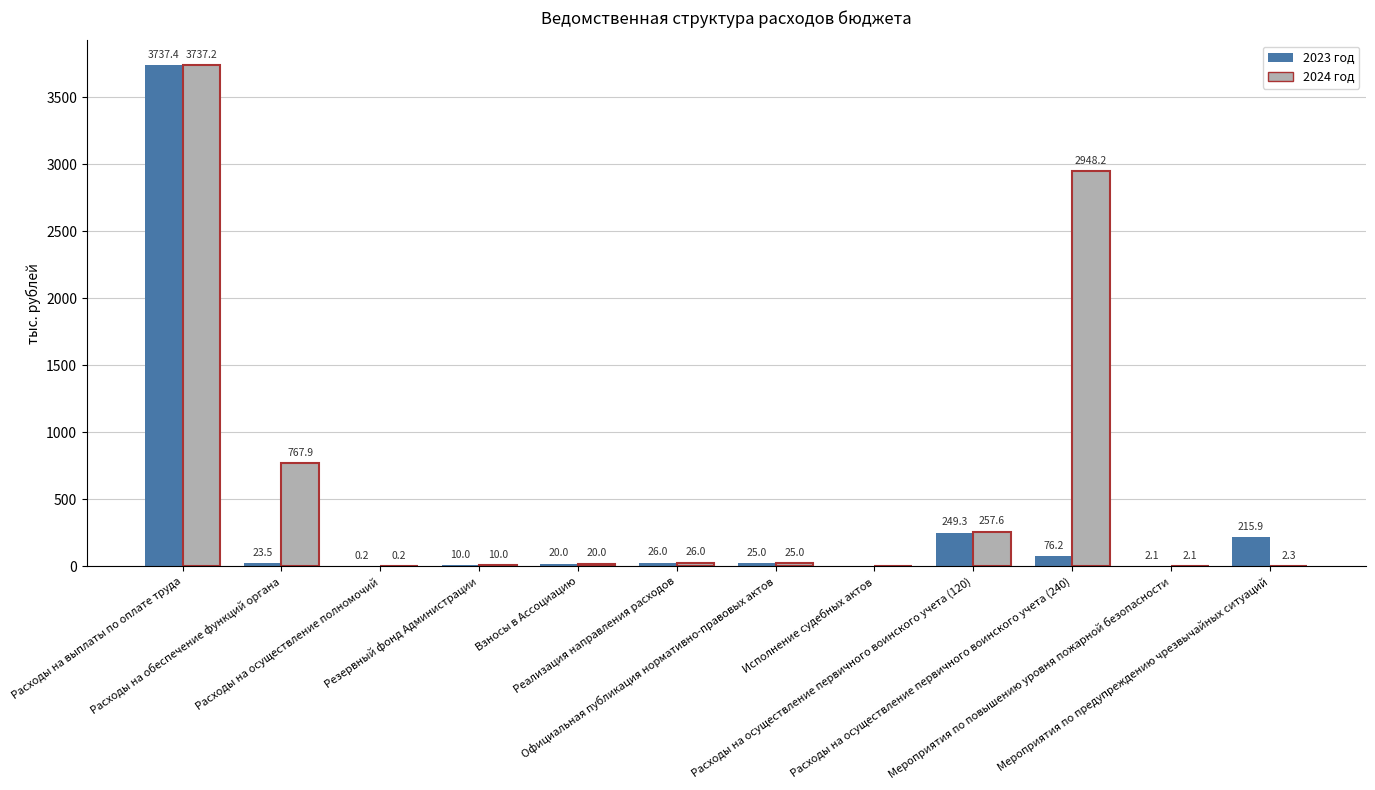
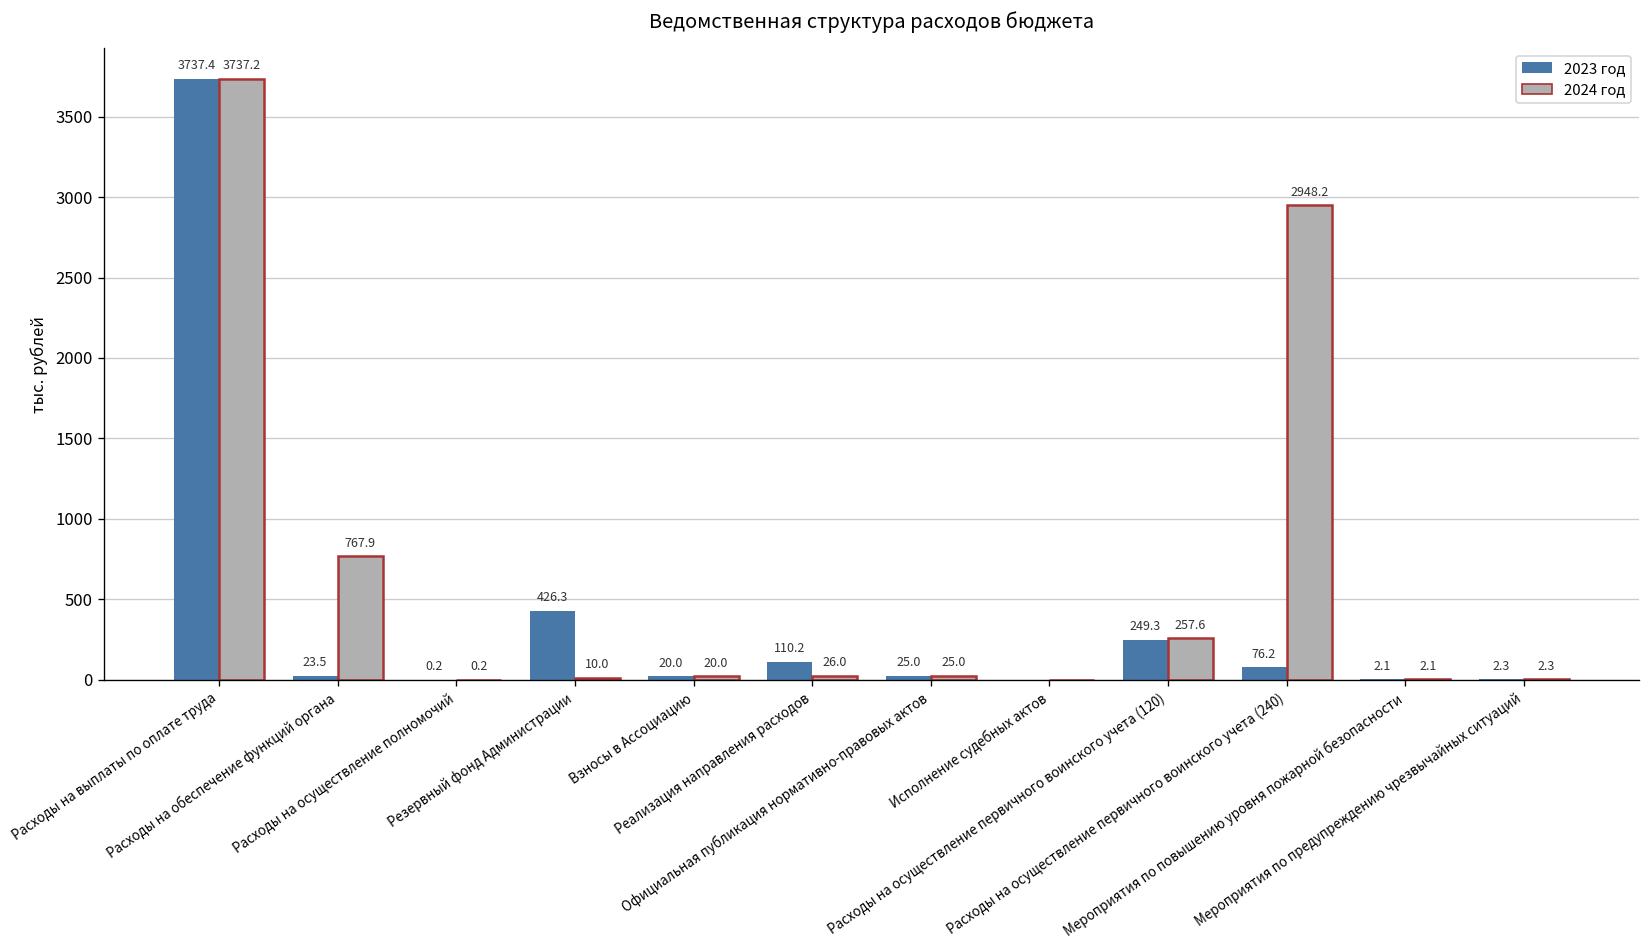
2023 год, Резервный фонд Администрации: 10.0 -> 426.3
2023 год, Реализация направления расходов: 26.0 -> 110.2
2023 год, Мероприятия по предупреждению чрезвычайных ситуаций: 215.9 -> 2.3
